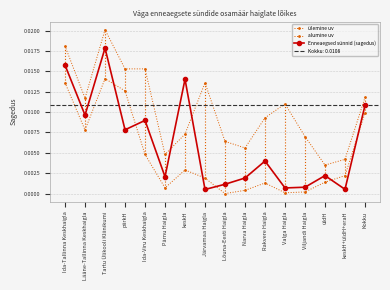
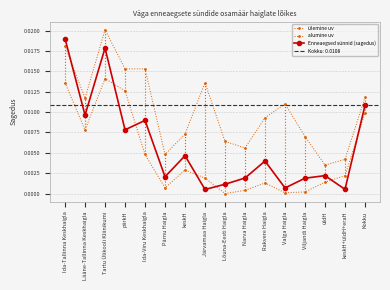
Enneaegsed sünnid (sagedus), Ida-Tallinna Keskhaigla: 0.016 -> 0.019
Enneaegsed sünnid (sagedus), keskH: 0.014 -> 0.005
Enneaegsed sünnid (sagedus), Viljandi Haigla: 0.001 -> 0.002
